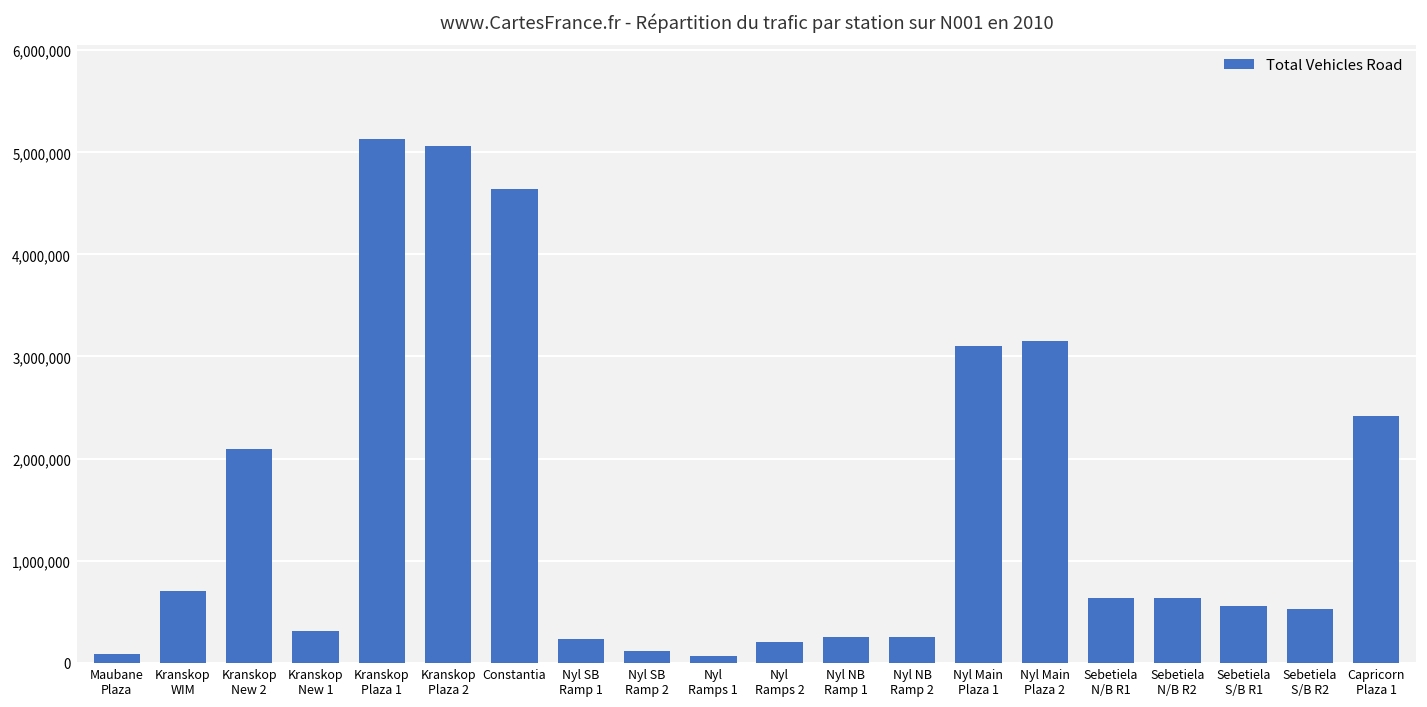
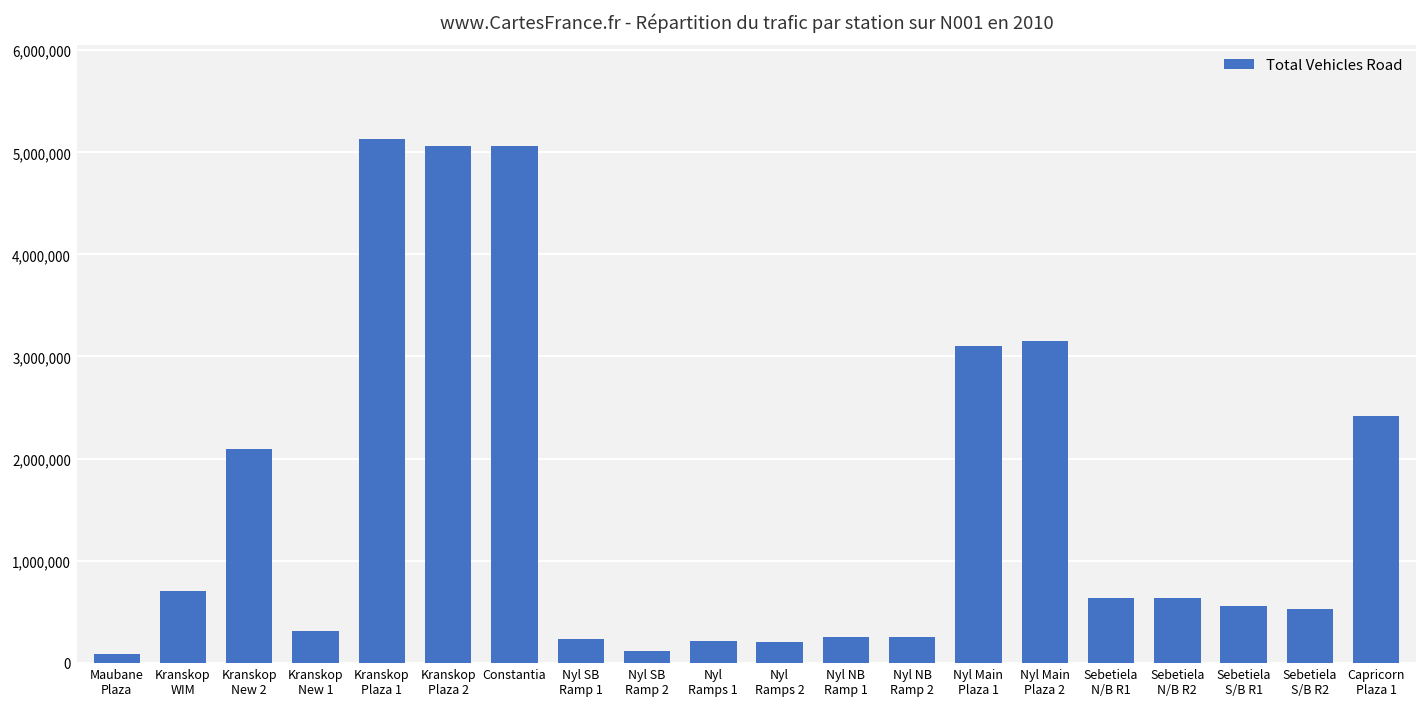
Constantia: 4,600,000 -> 5,100,000
Nyl Ramps 1: 100,000 -> 200,000
